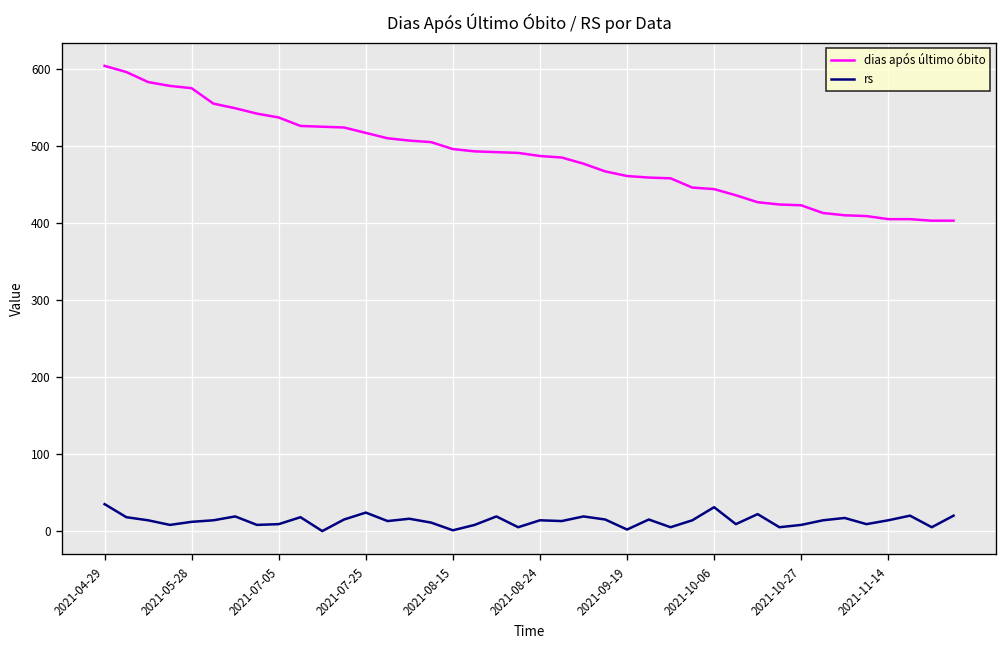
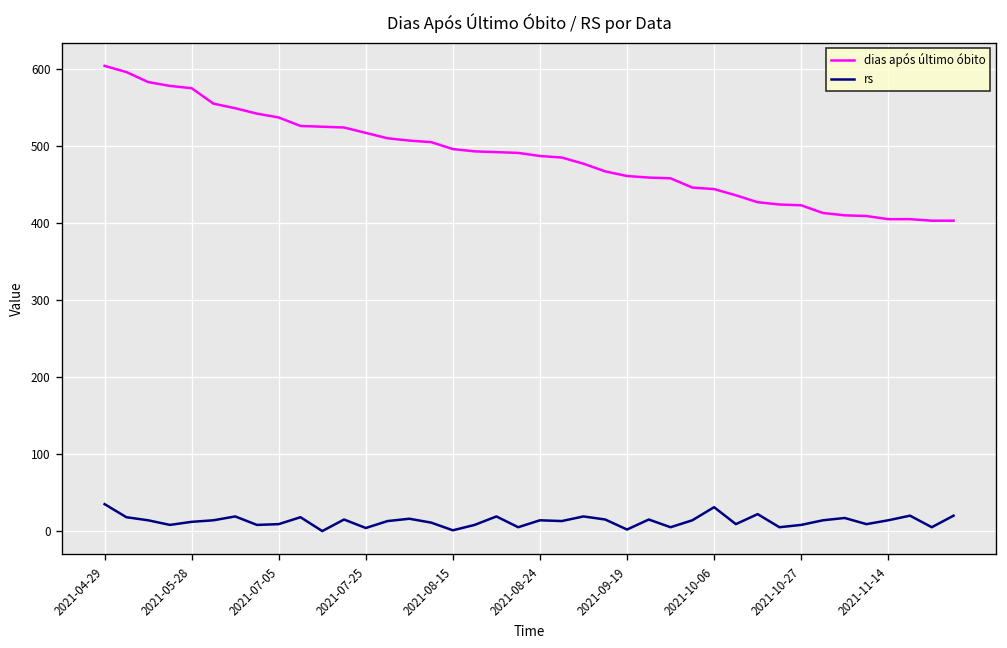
rs, 2021-07-25: 20 -> 0
